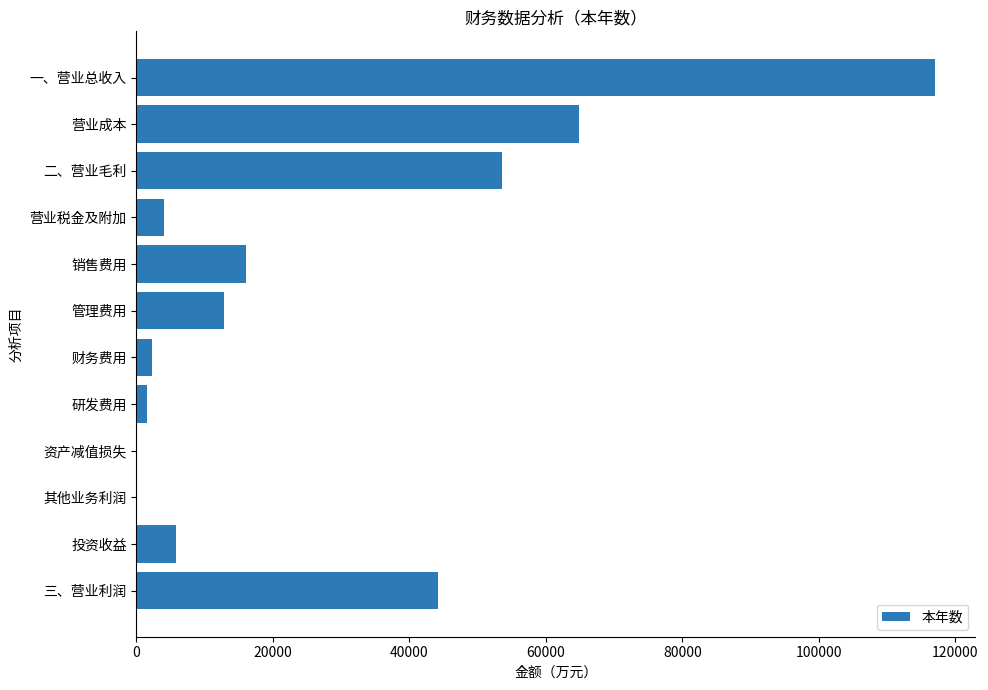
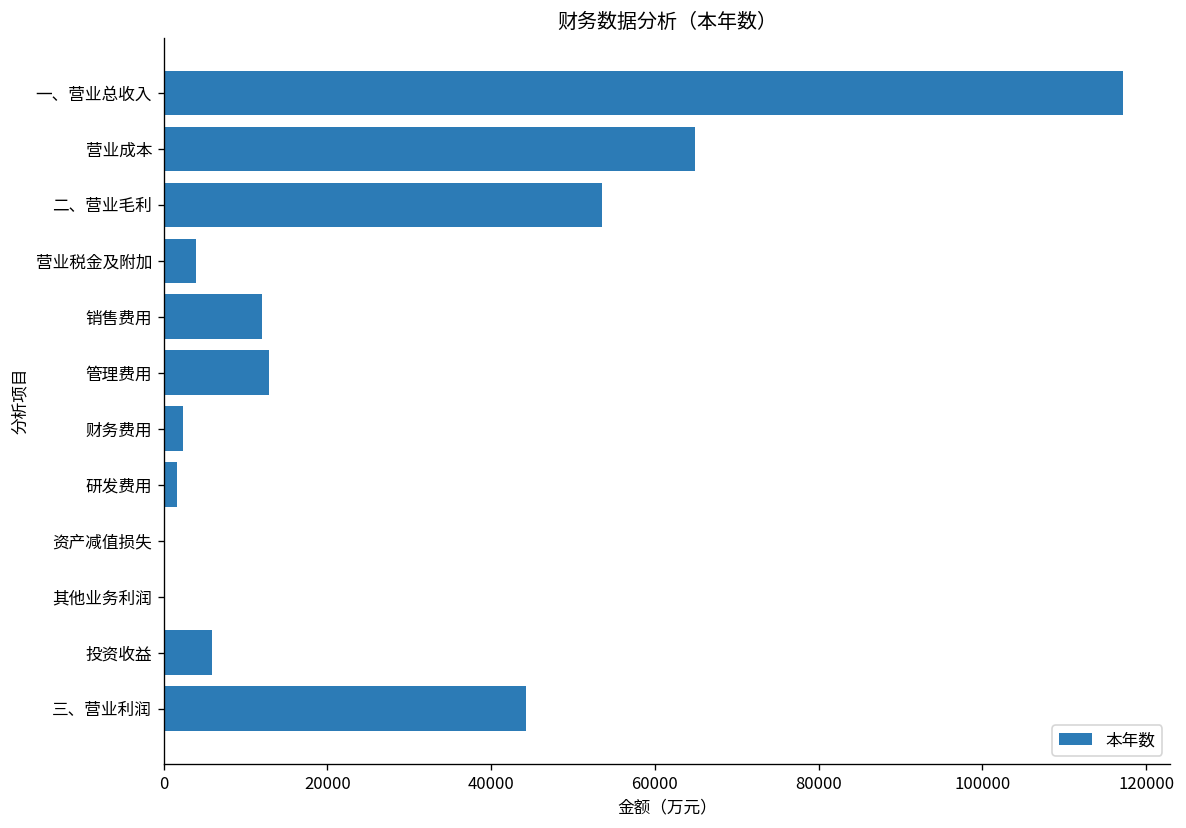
销售费用: 16000 -> 12000
